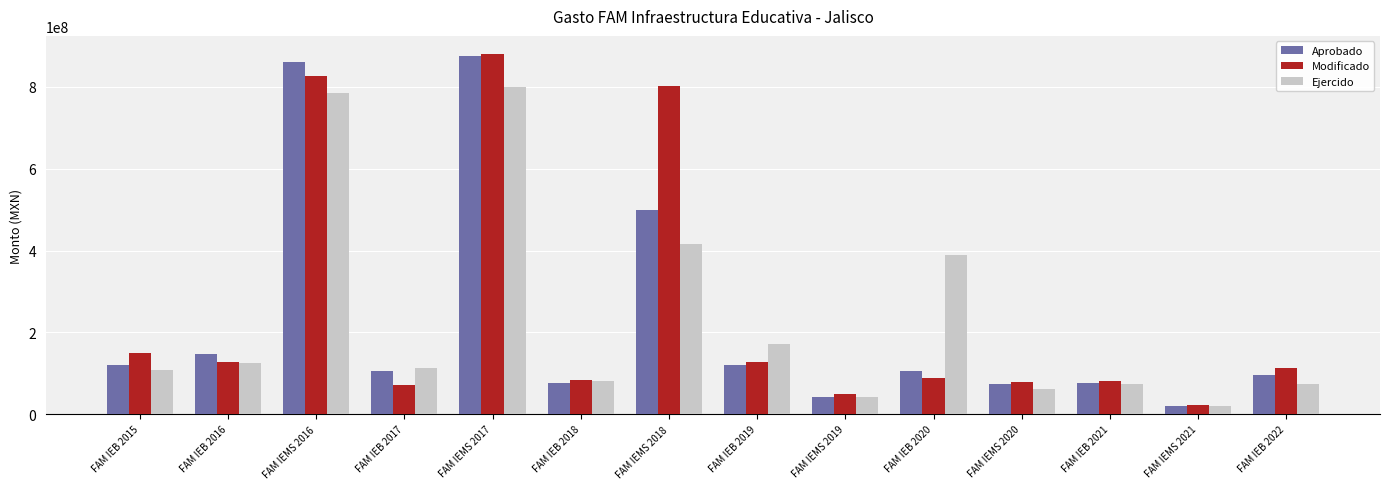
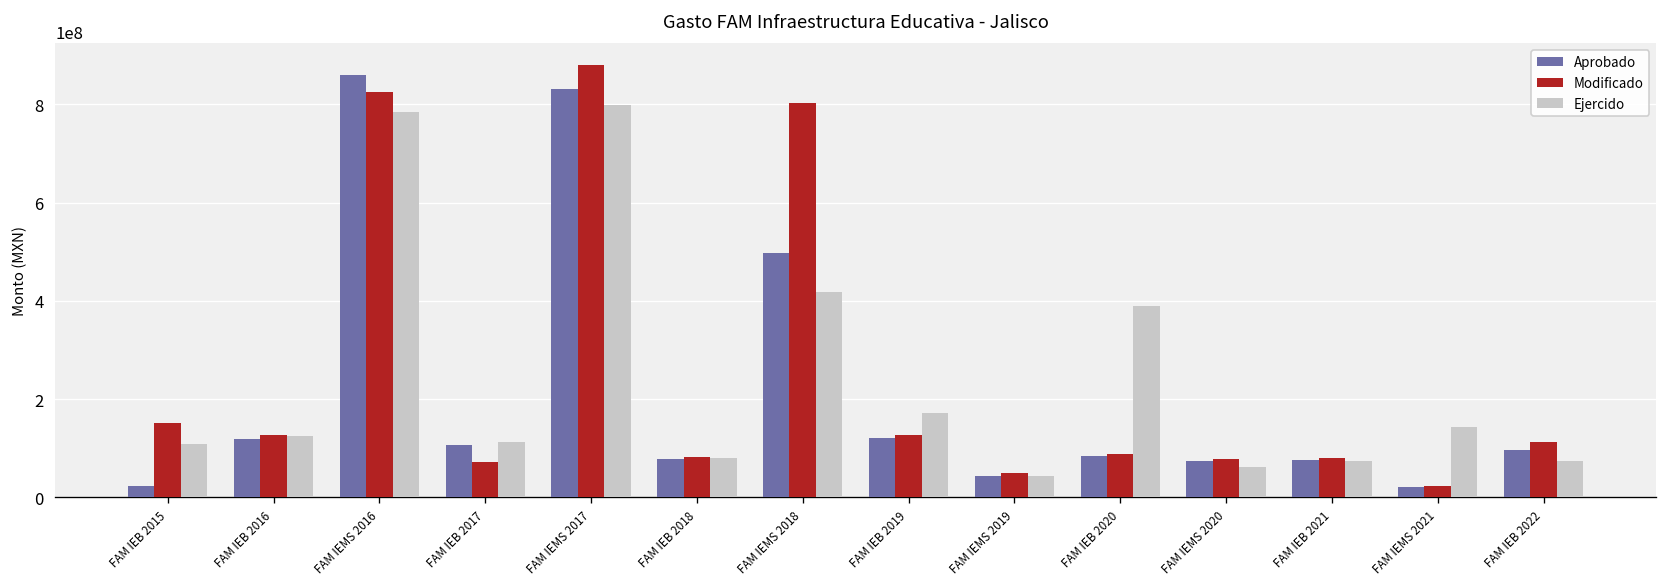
Aprobado, FAM IEB 2015: 120000000 -> 20000000
Aprobado, FAM IEB 2016: 150000000 -> 120000000
Aprobado, FAM IEMS 2017: 870000000 -> 830000000
Aprobado, FAM IEB 2020: 110000000 -> 80000000
Ejercido, FAM IEMS 2021: 20000000 -> 140000000
